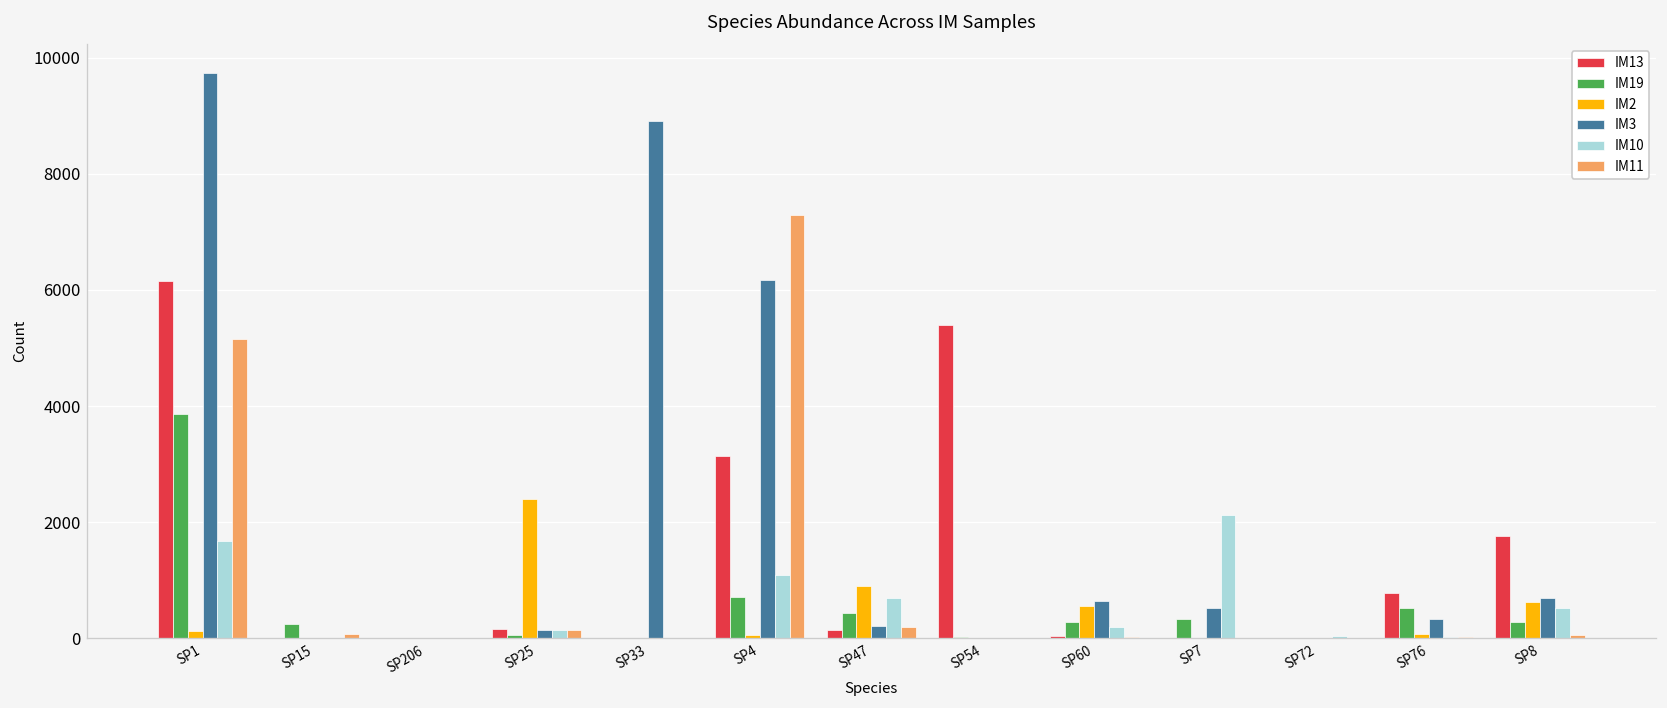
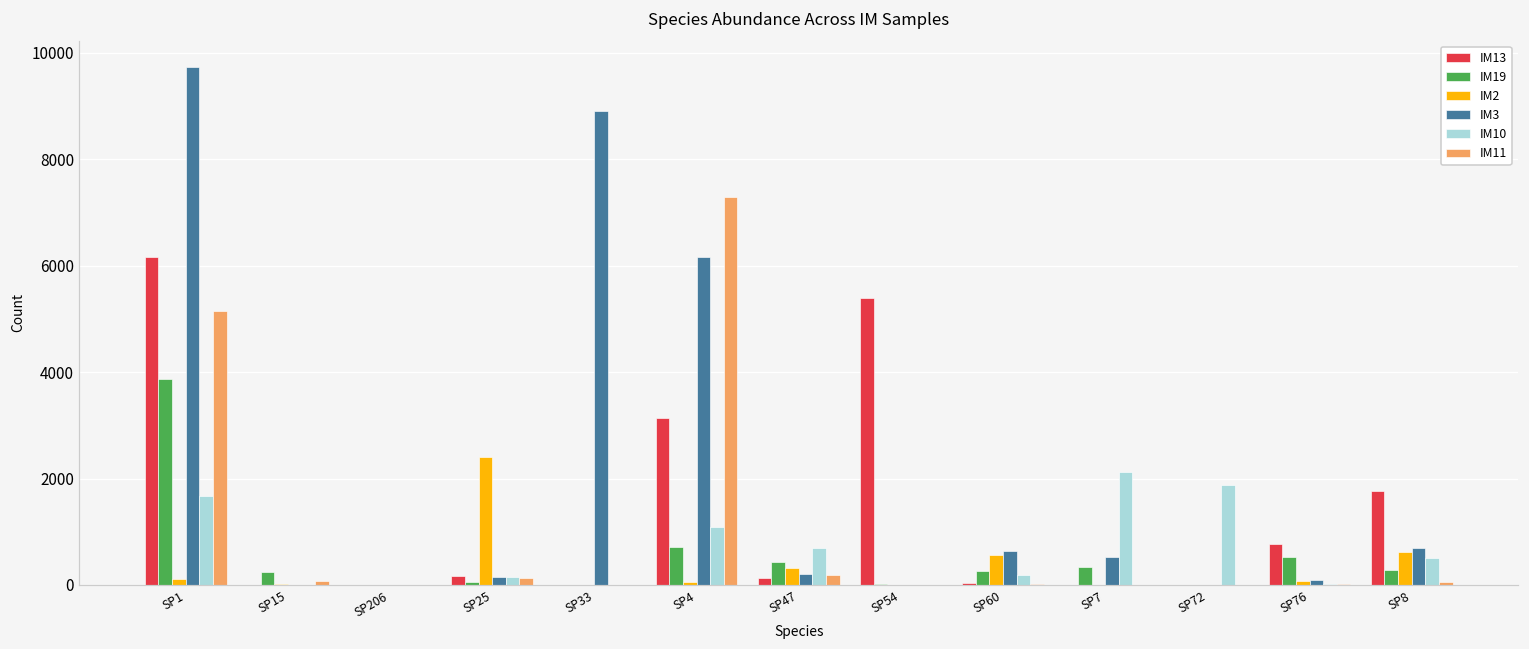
IM2, SP47: 900 -> 300
IM10, SP72: 0 -> 1900
IM3, SP76: 300 -> 100
